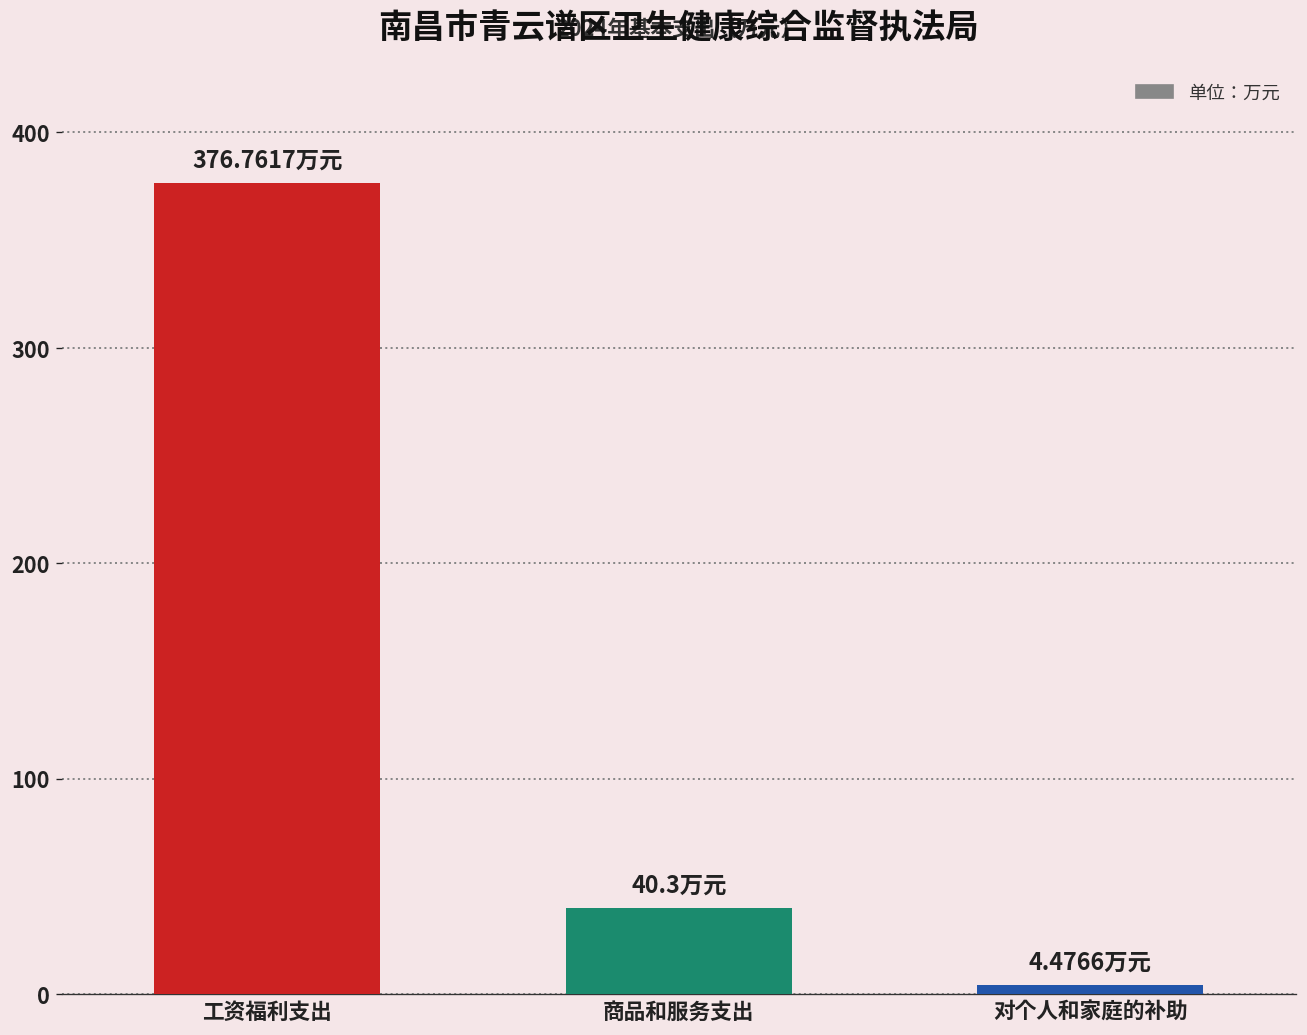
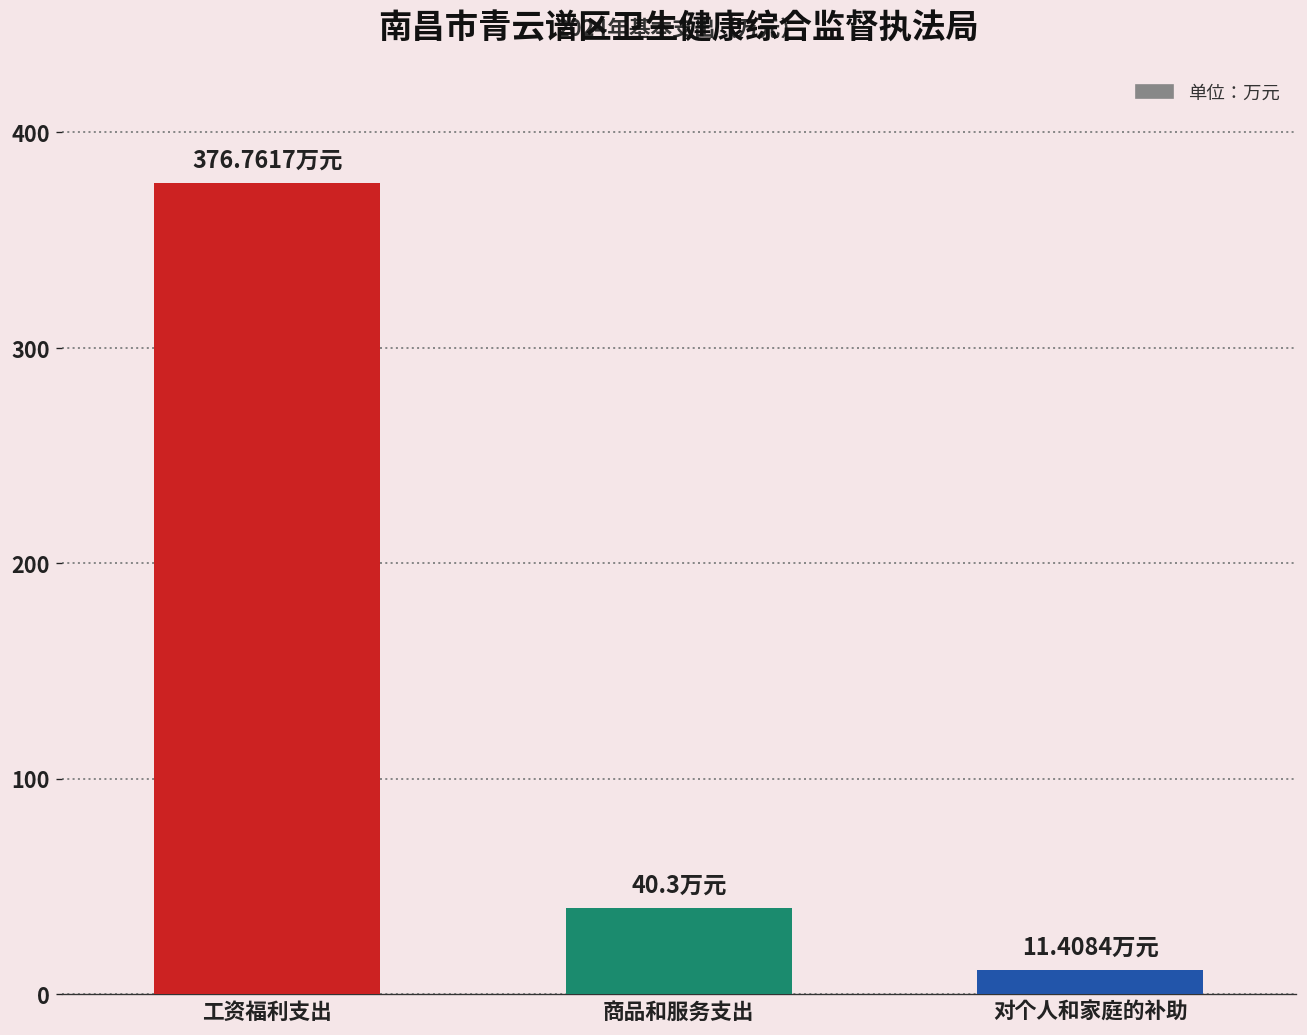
对个人和家庭的补助: 4.4766 -> 11.4084
